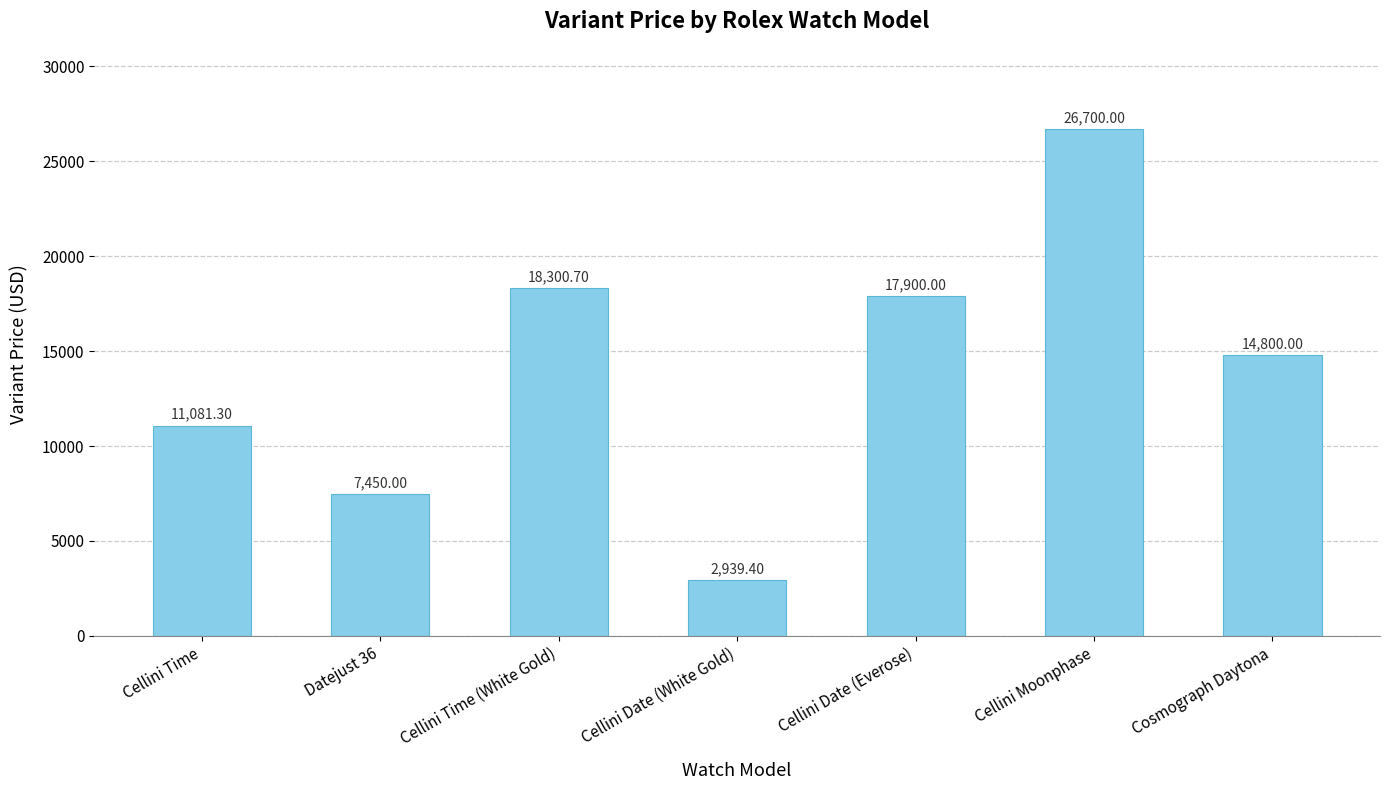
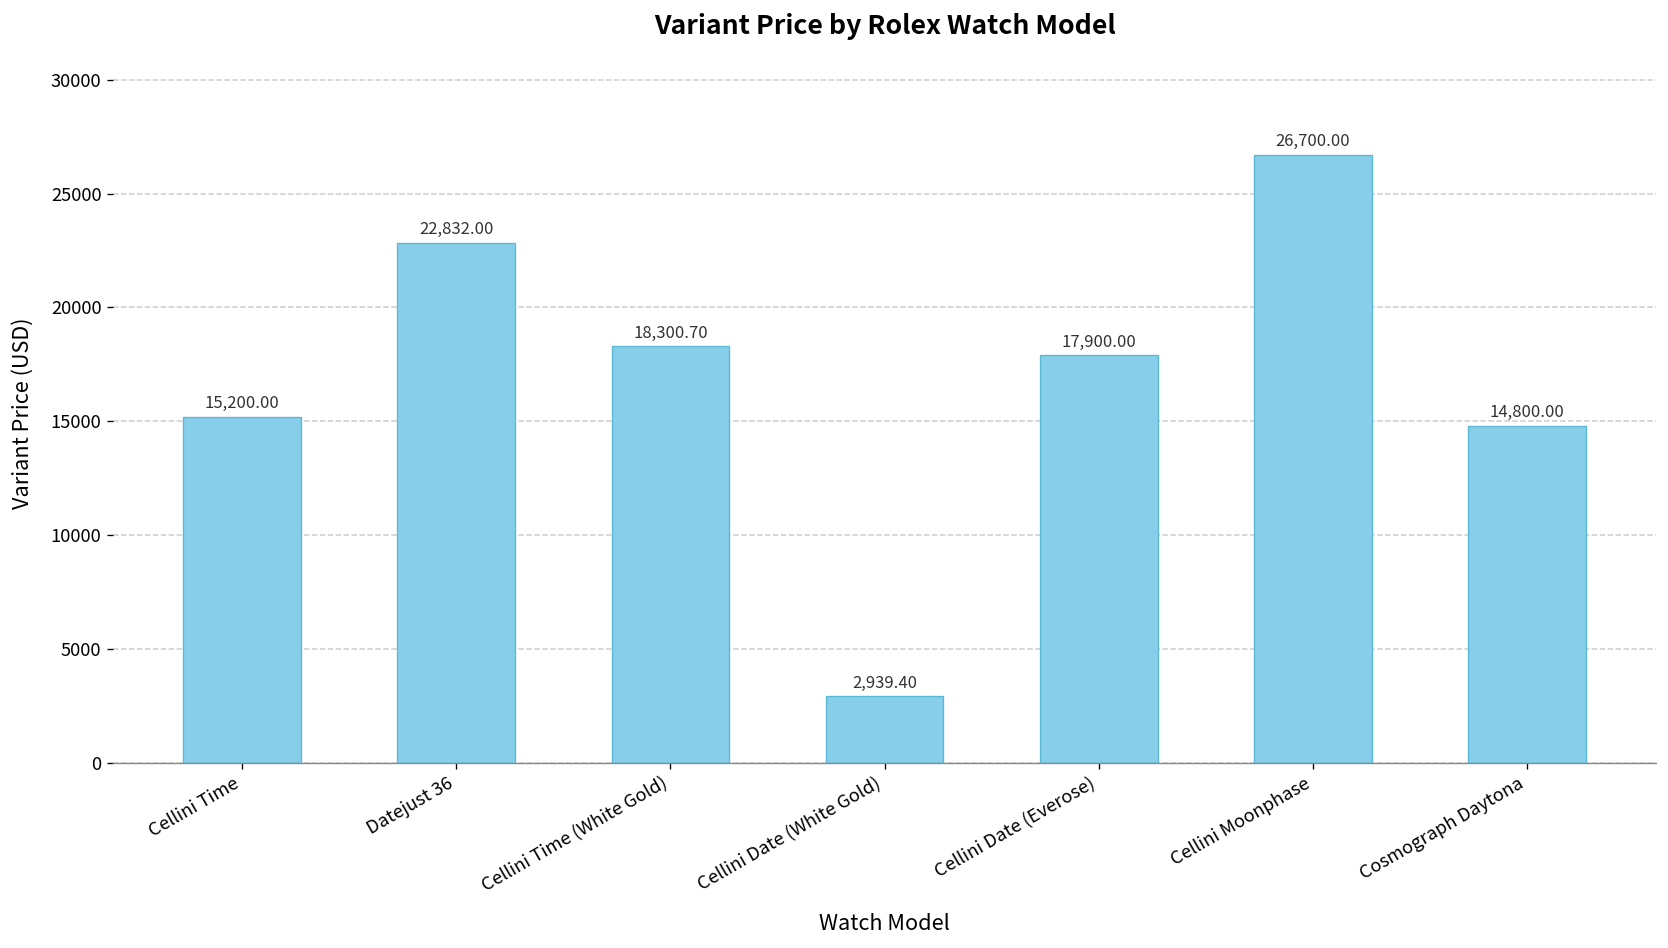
Cellini Time: 11,081.30 -> 15,200.00
Datejust 36: 7,450.00 -> 22,832.00
